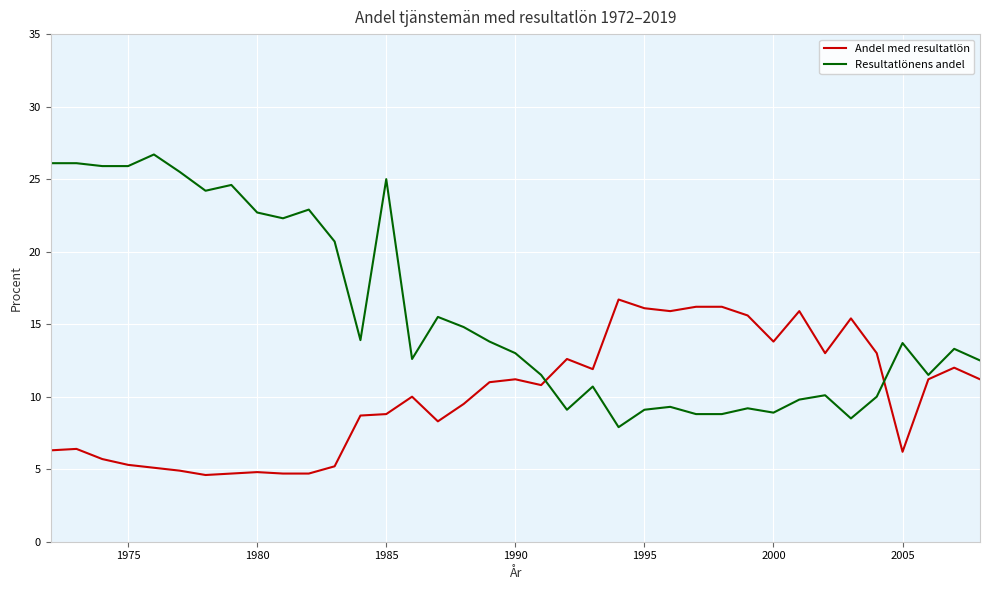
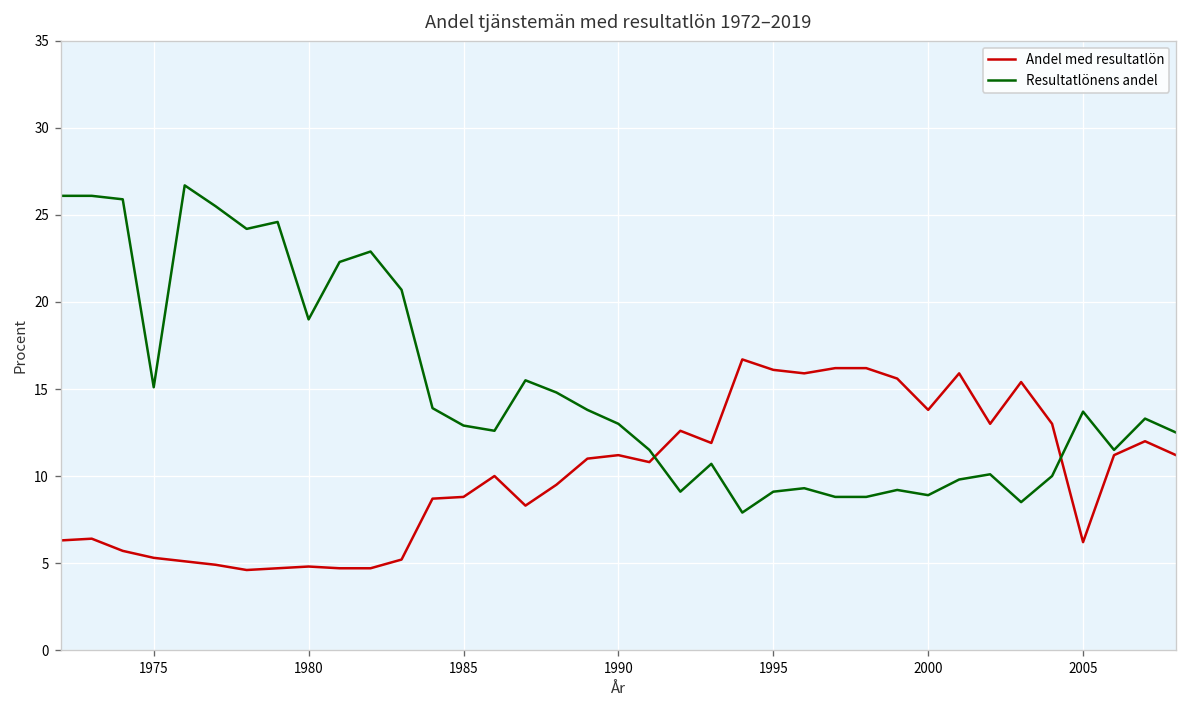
Resultatlönens andel, 1975: 25.9 -> 15.1
Resultatlönens andel, 1980: 22.7 -> 19.0
Resultatlönens andel, 1985: 25.0 -> 12.9
